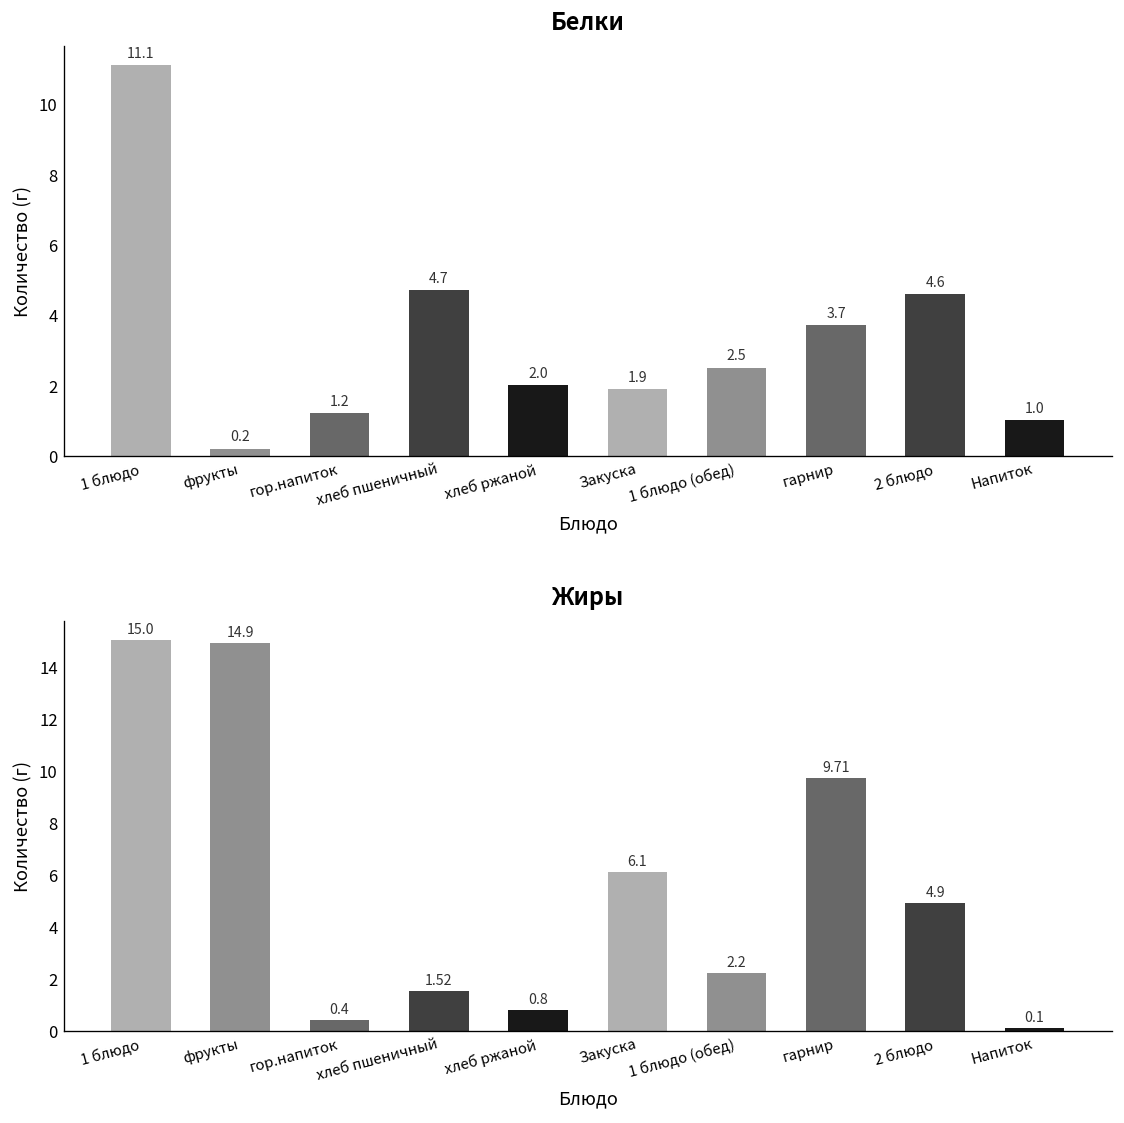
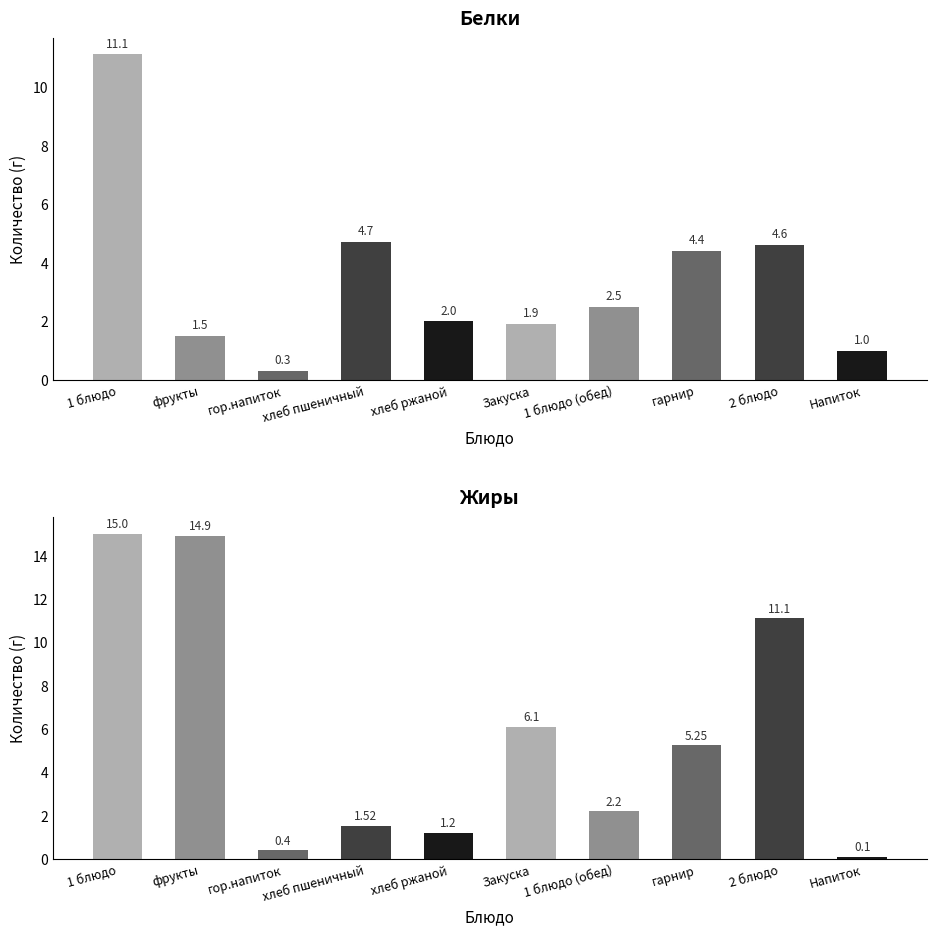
Белки, фрукты: 0.2 -> 1.5
Белки, гор.напиток: 1.2 -> 0.3
Белки, гарнир: 3.7 -> 4.4
Жиры, хлеб ржаной: 0.8 -> 1.2
Жиры, гарнир: 9.71 -> 5.25
Жиры, 2 блюдо: 4.9 -> 11.1
